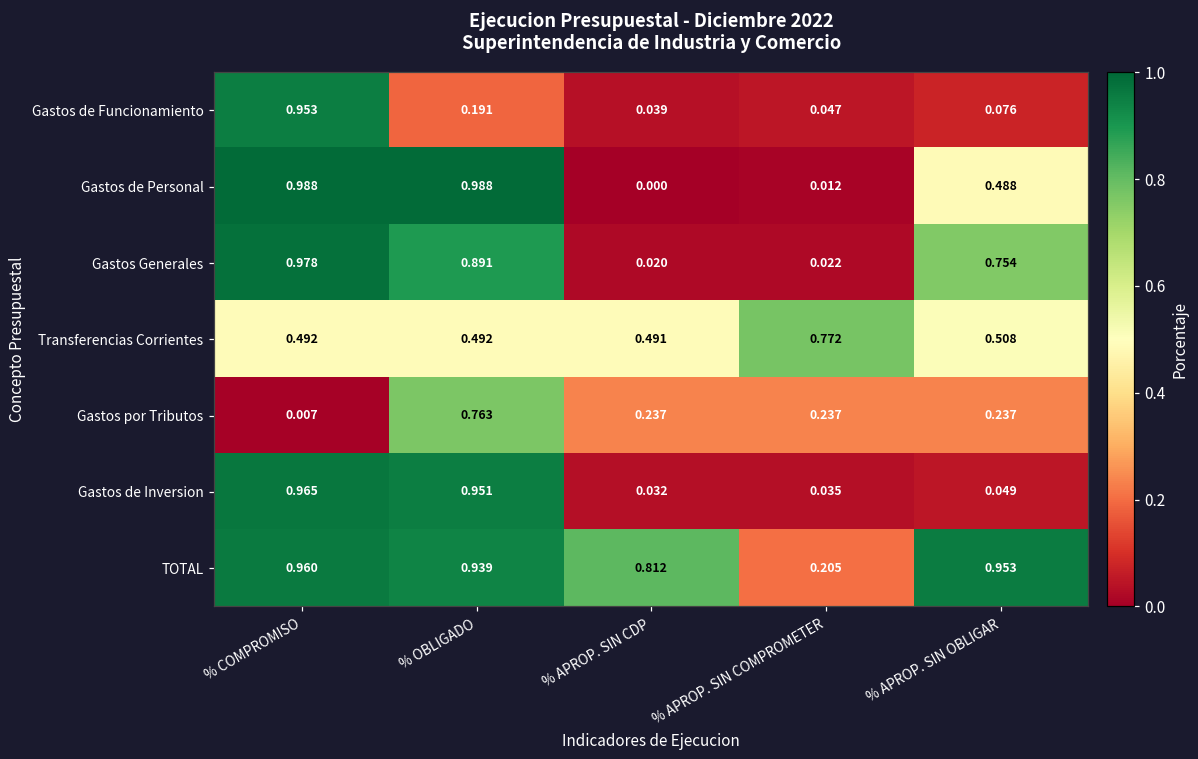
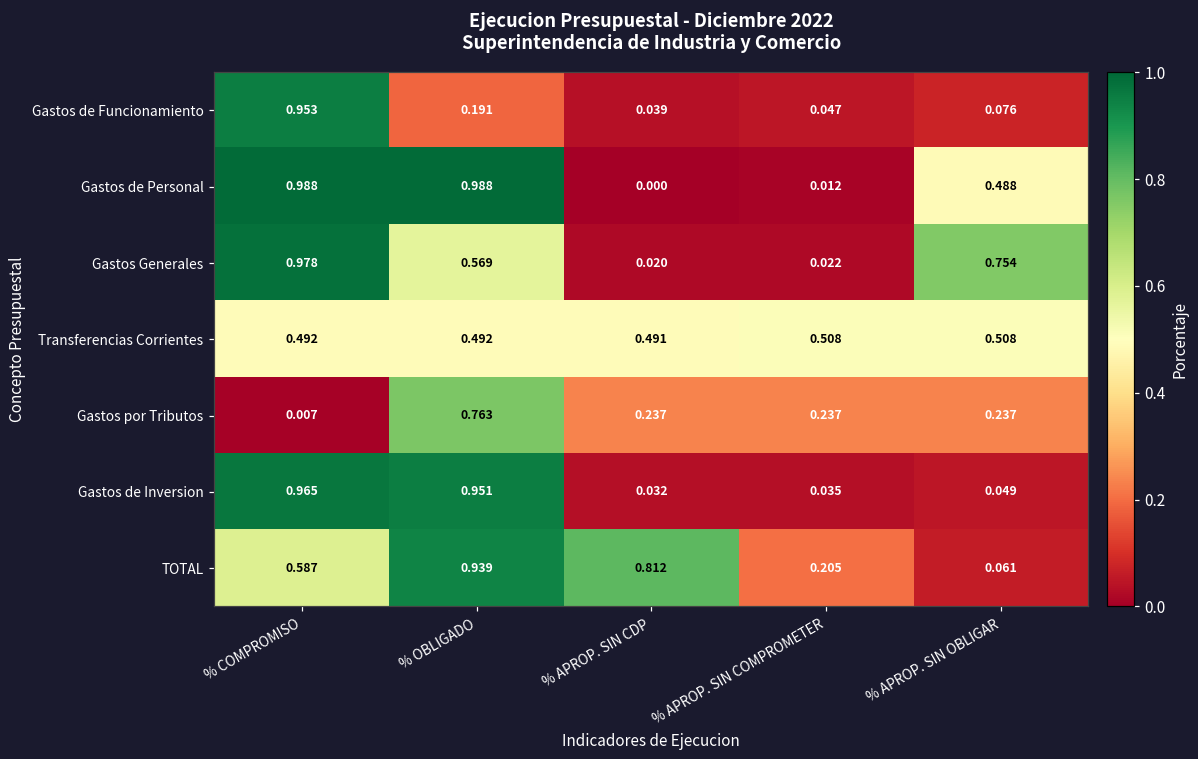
Gastos Generales, % OBLIGADO: 0.891 -> 0.569
Transferencias Corrientes, % APROP. SIN COMPROMETER: 0.772 -> 0.508
TOTAL, % COMPROMISO: 0.960 -> 0.587
TOTAL, % APROP. SIN OBLIGAR: 0.953 -> 0.061
